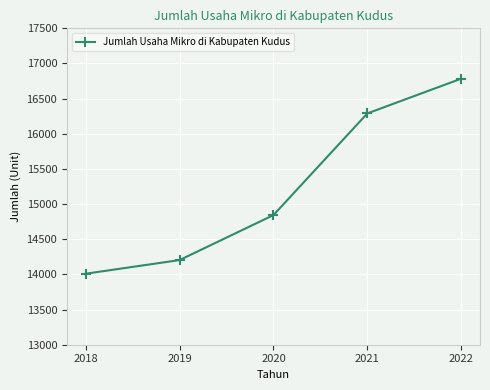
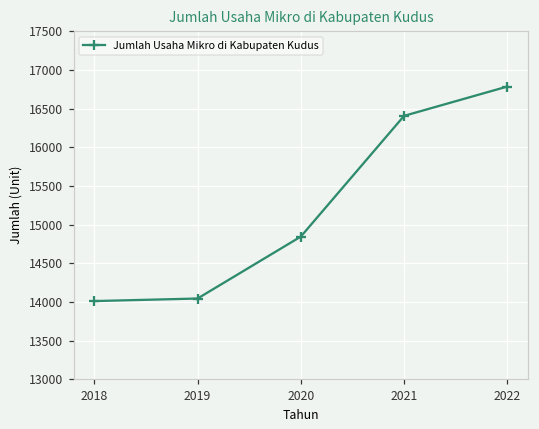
2019: 14200 -> 14000
2021: 16300 -> 16400
